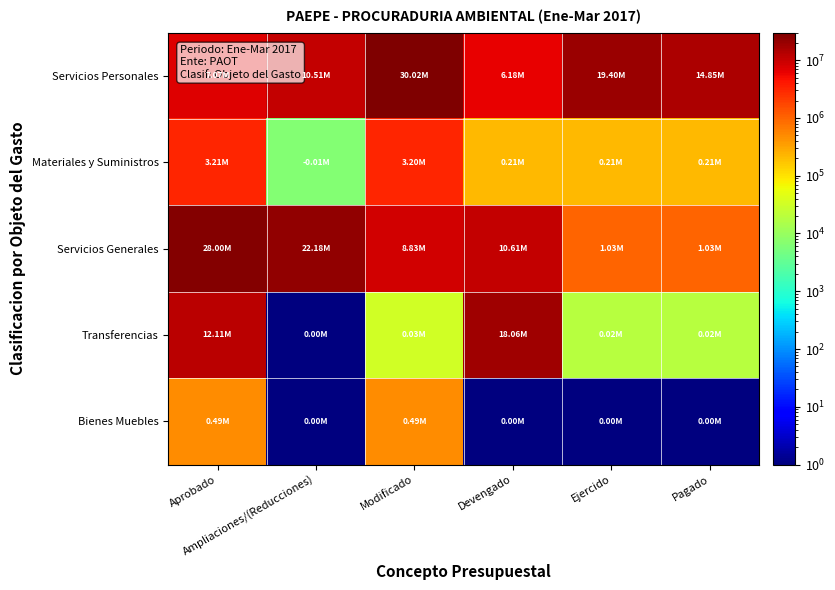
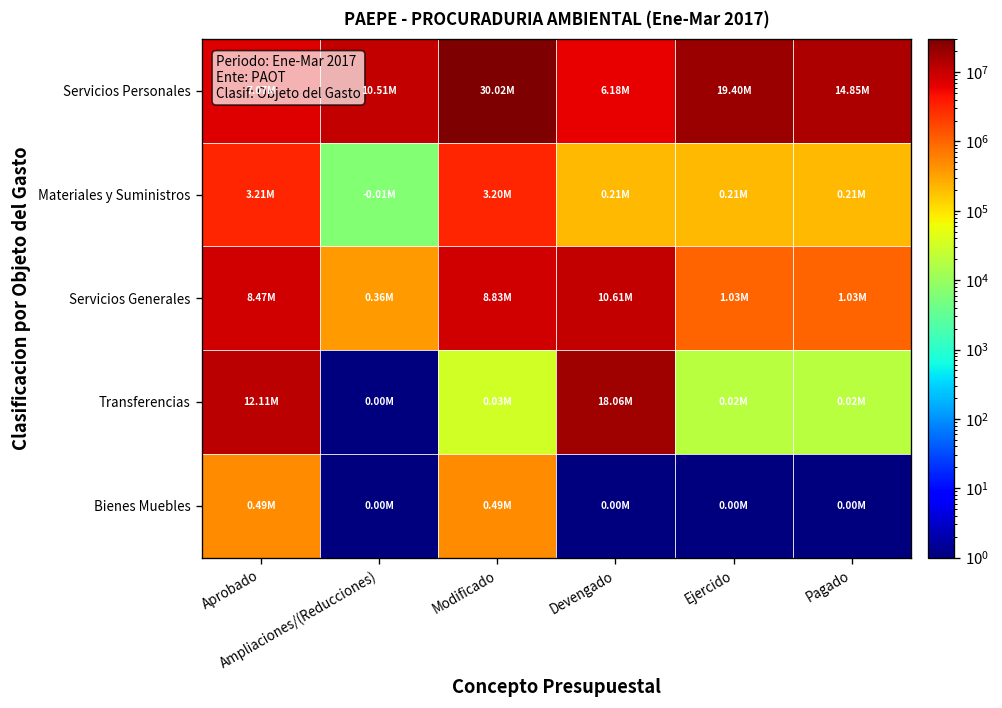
Servicios Generales, Aprobado: 28.00M -> 8.47M
Servicios Generales, Ampliaciones/(Reducciones): 22.18M -> 0.36M
